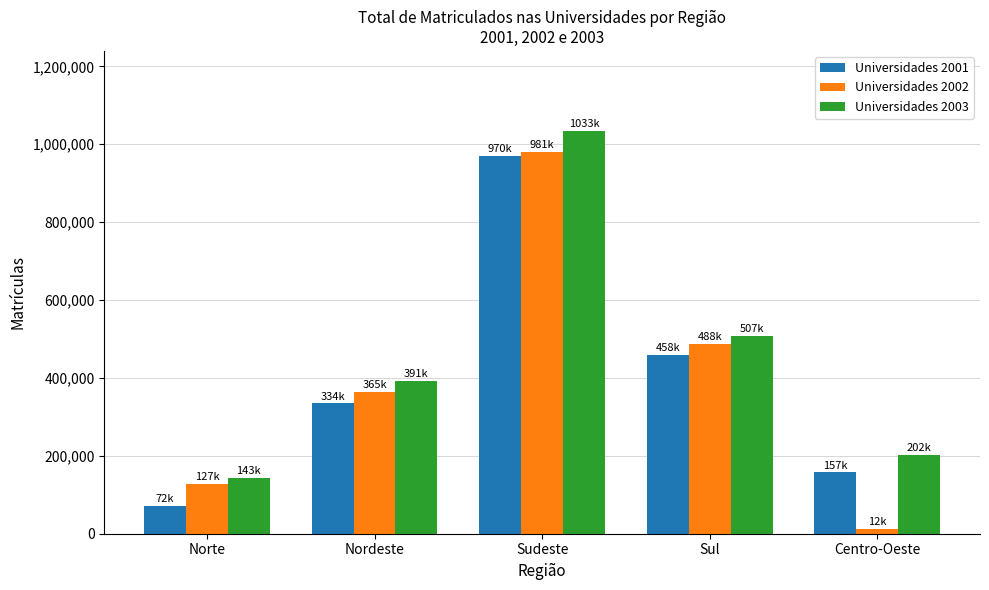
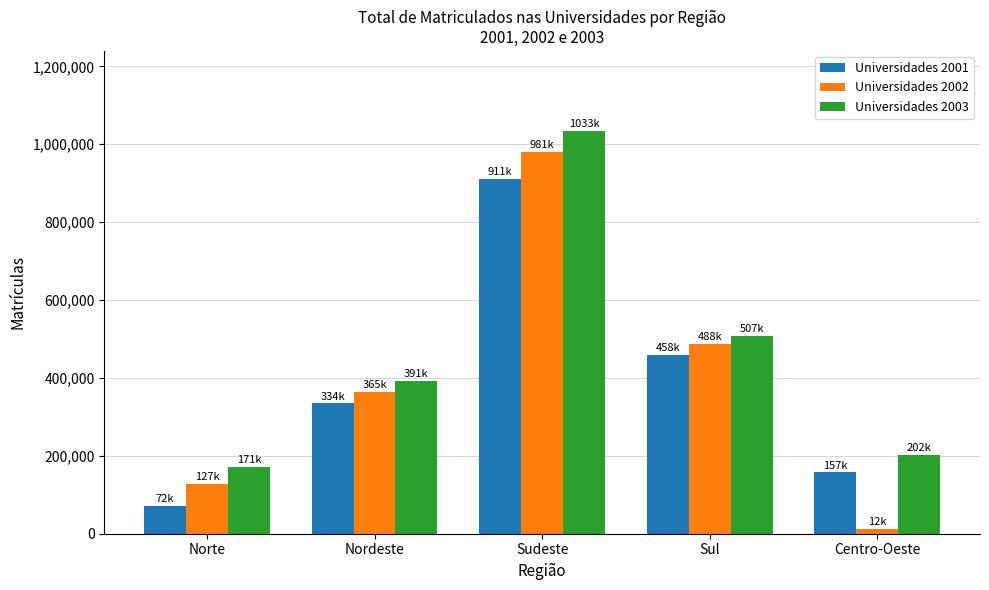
Universidades 2003, Norte: 143k -> 171k
Universidades 2001, Sudeste: 970k -> 911k
